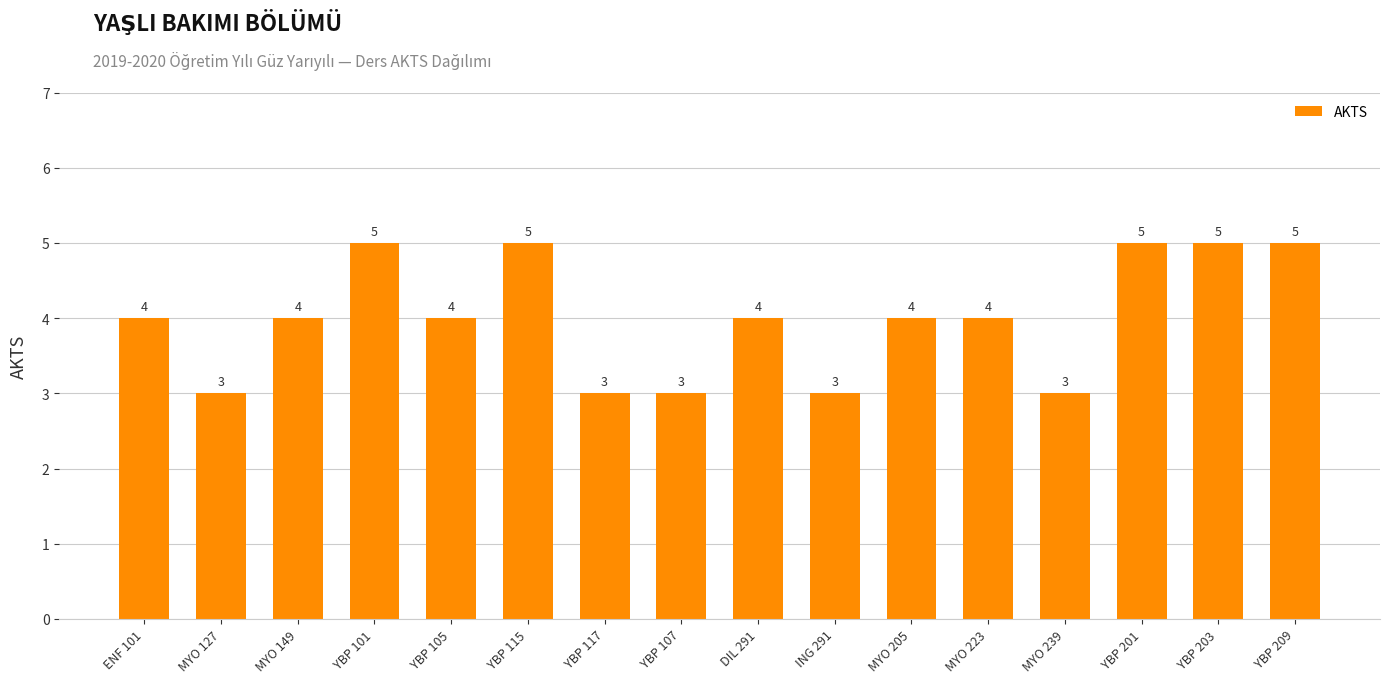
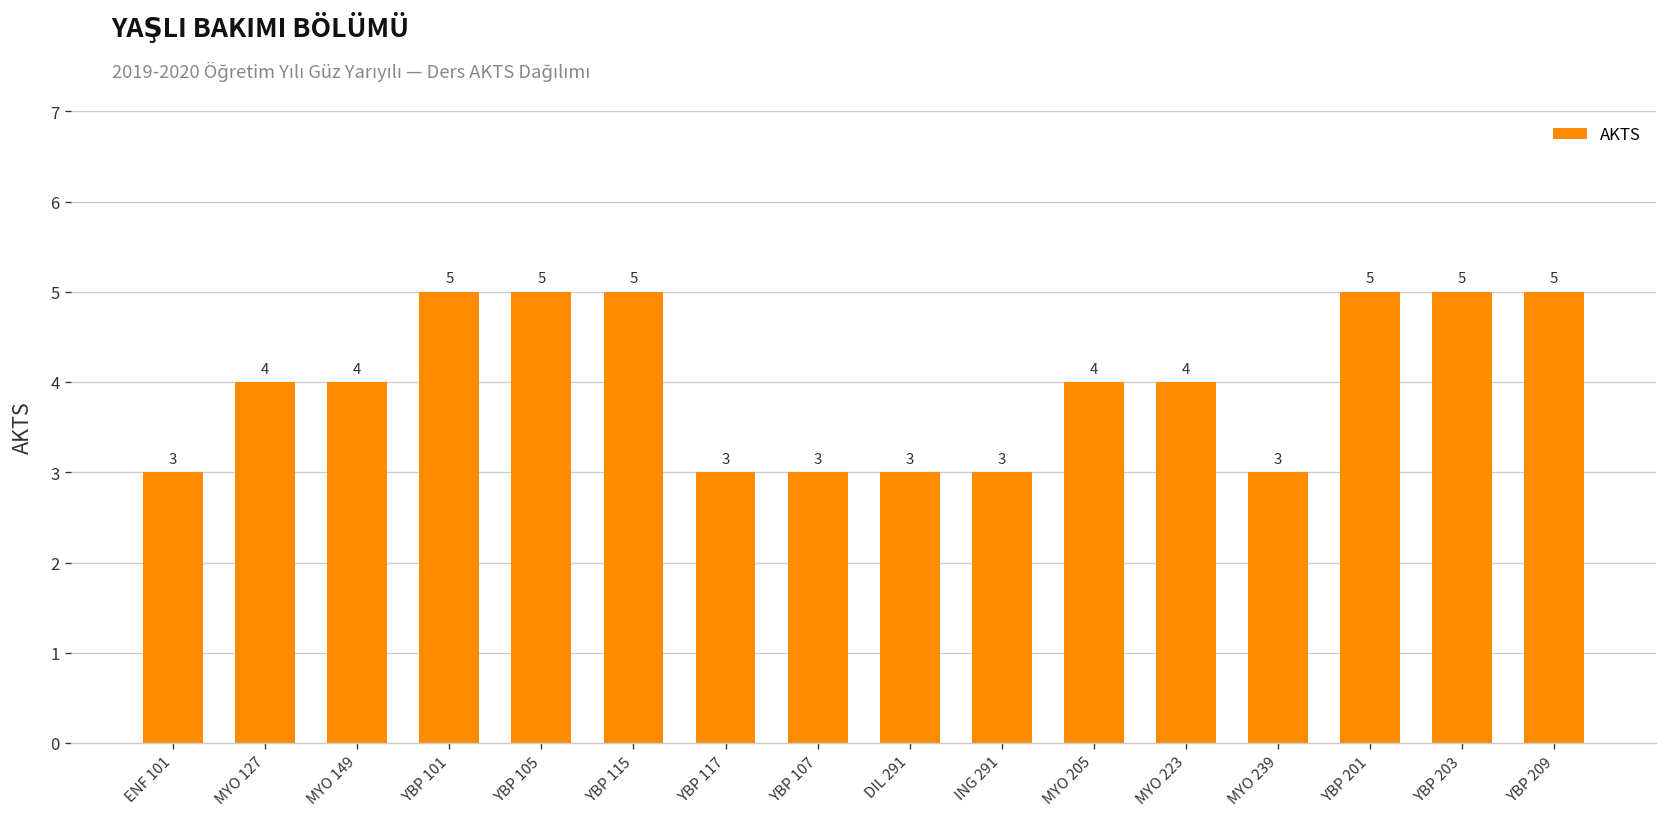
ENF 101: 4 -> 3
MYO 127: 3 -> 4
YBP 105: 4 -> 5
DIL 291: 4 -> 3
